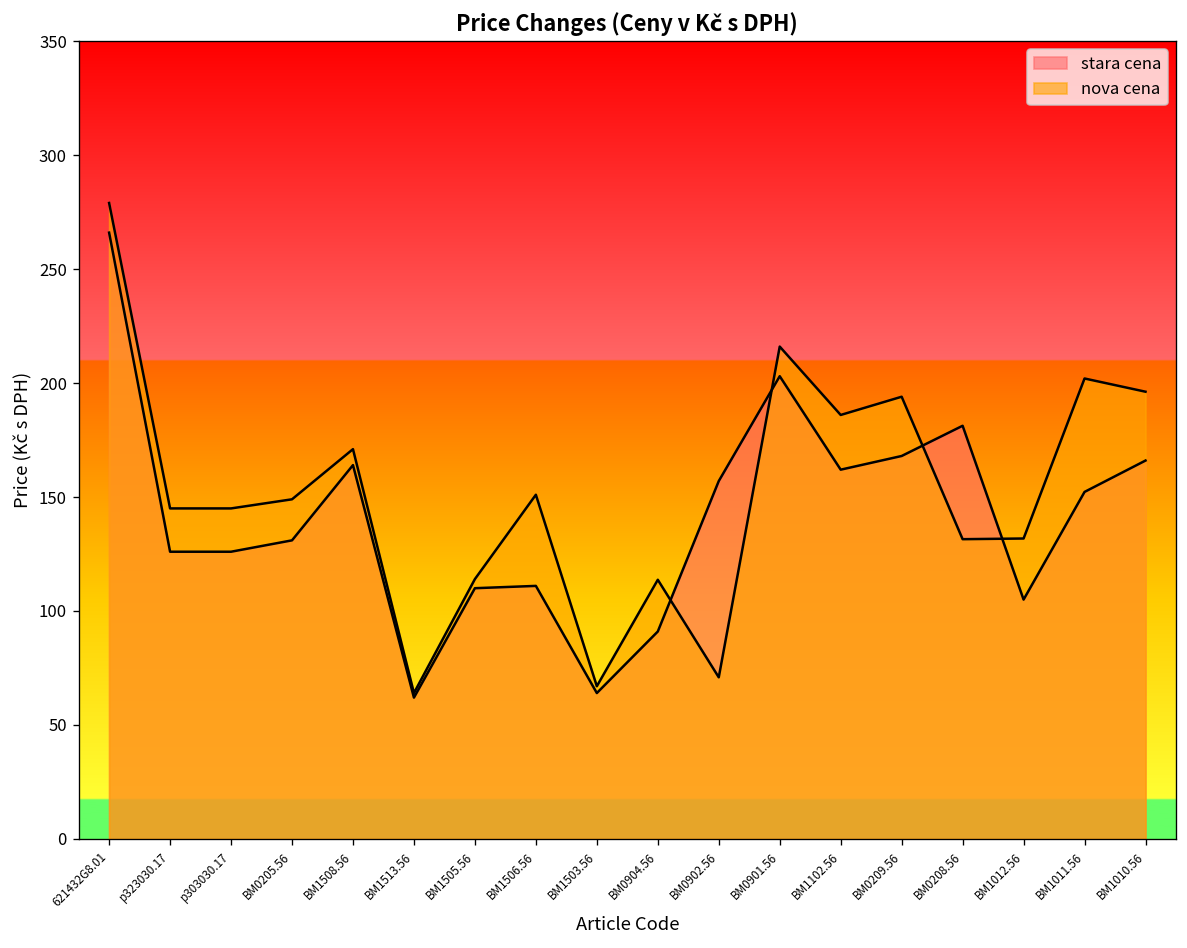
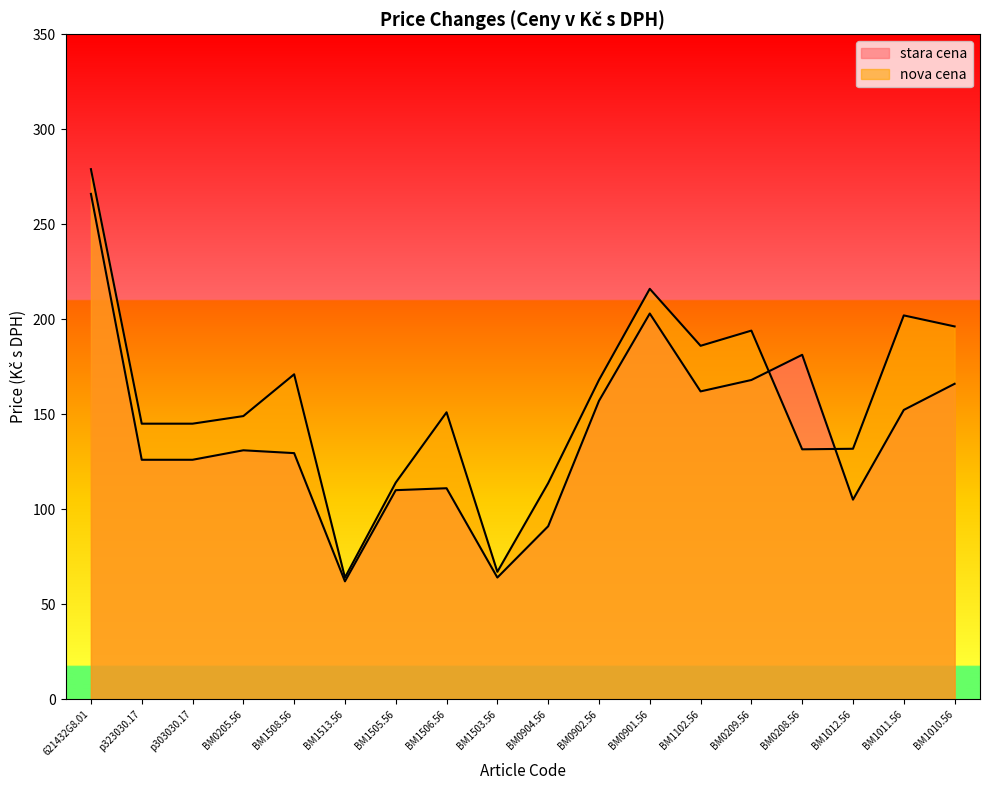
stara cena, BM1508.56: 164 -> 130
nova cena, BM0902.56: 71 -> 168
